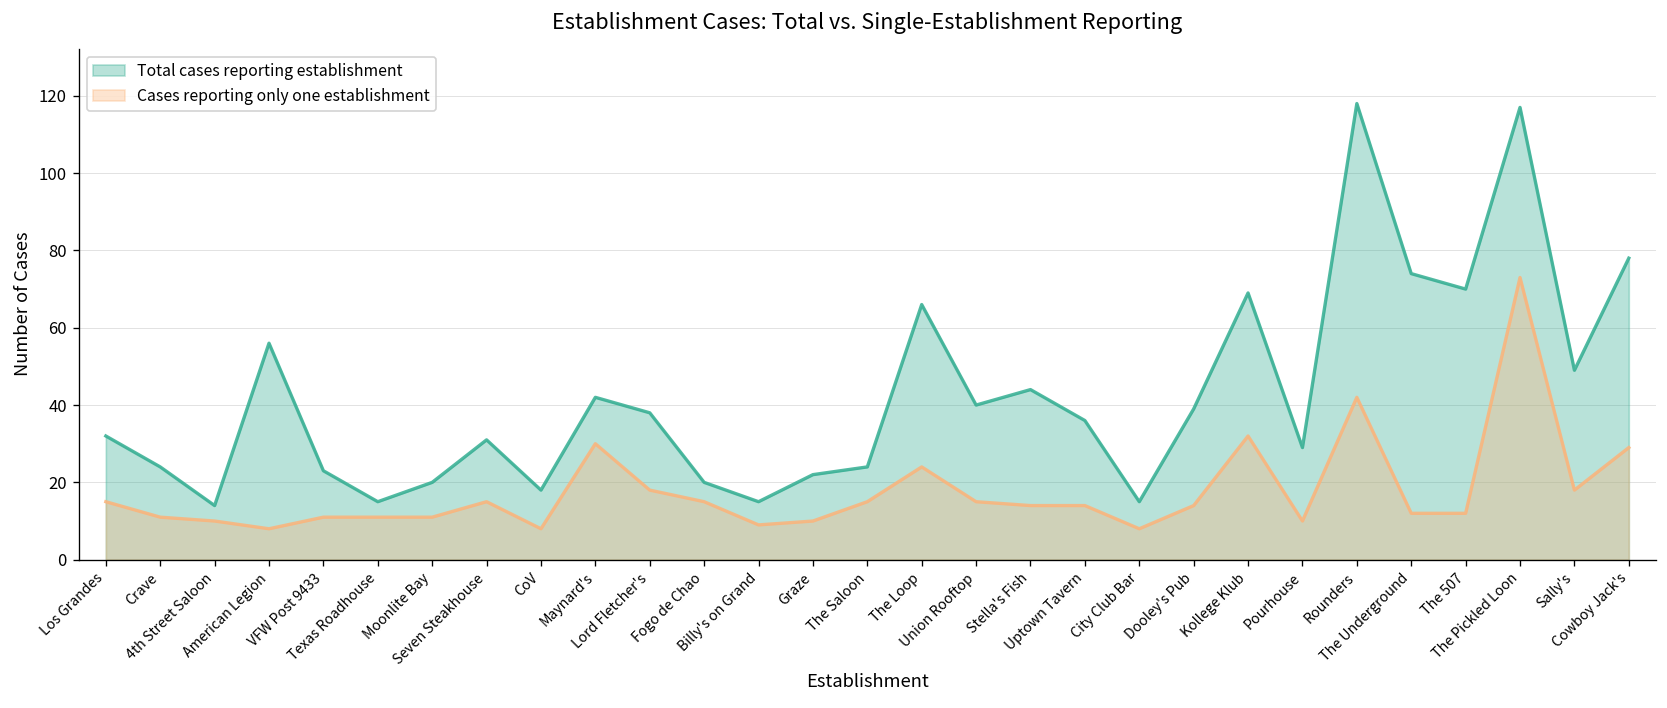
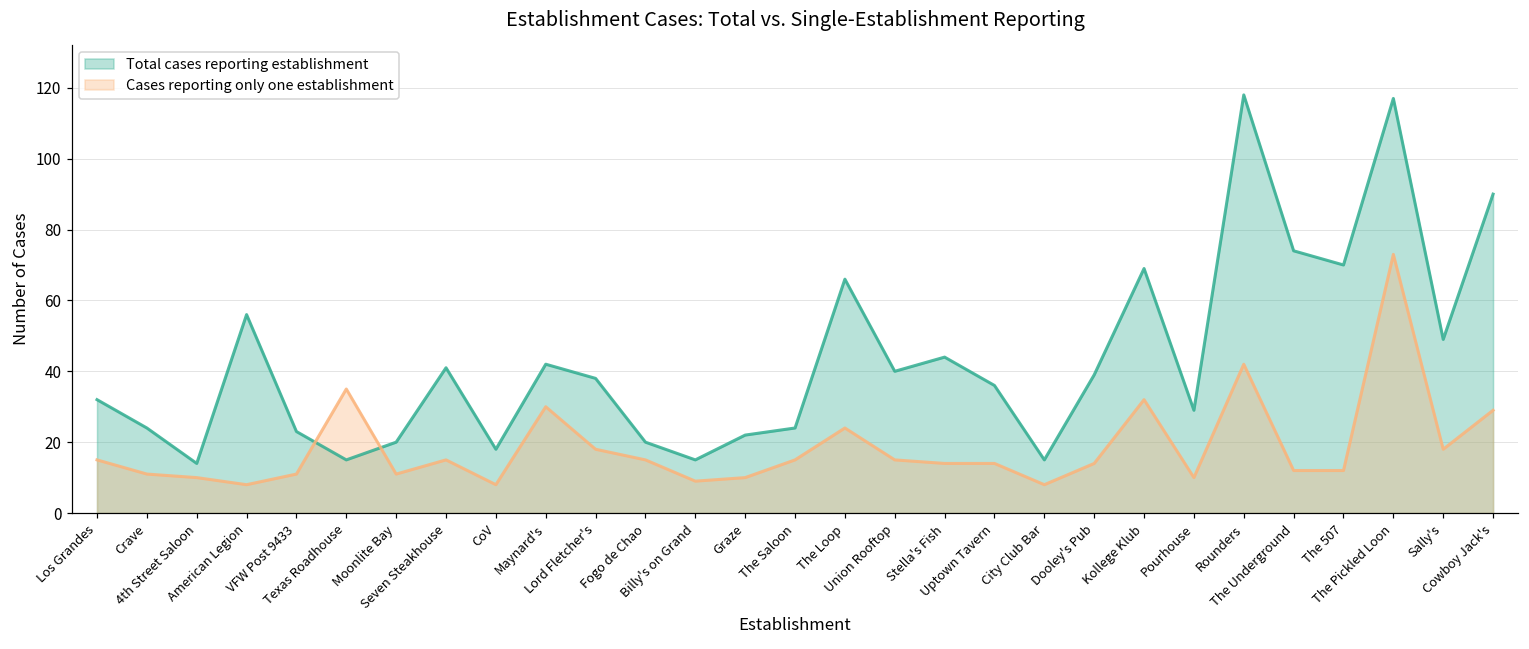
Cases reporting only one establishment, Texas Roadhouse: 11 -> 35
Total cases reporting establishment, Seven Steakhouse: 31 -> 41
Total cases reporting establishment, Cowboy Jack's: 78 -> 90
